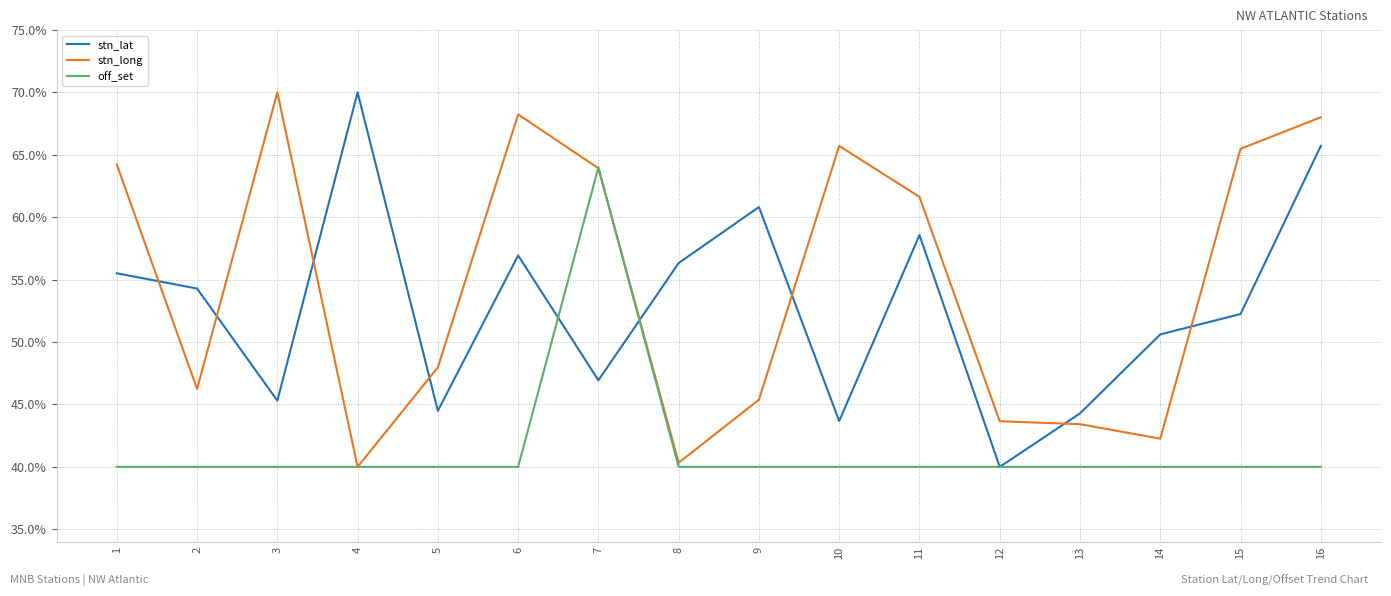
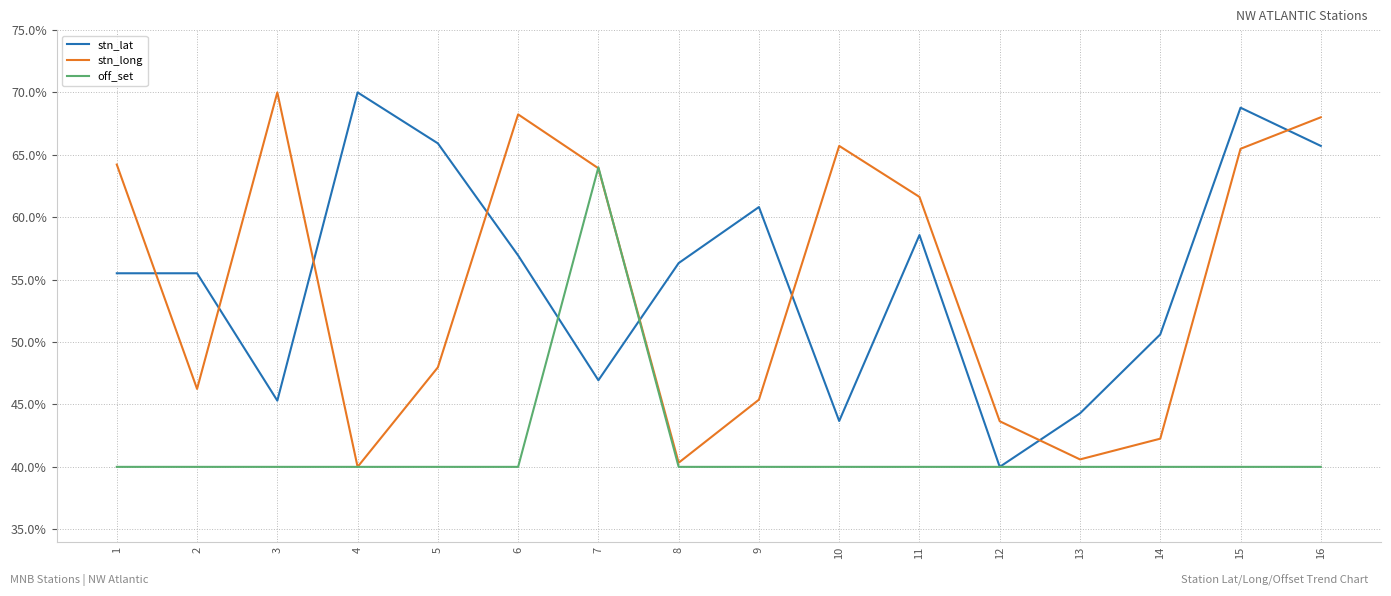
stn_lat, 2: 54.3% -> 55.5%
stn_lat, 5: 44.5% -> 65.9%
stn_long, 13: 43.4% -> 40.6%
stn_lat, 15: 52.2% -> 68.8%
